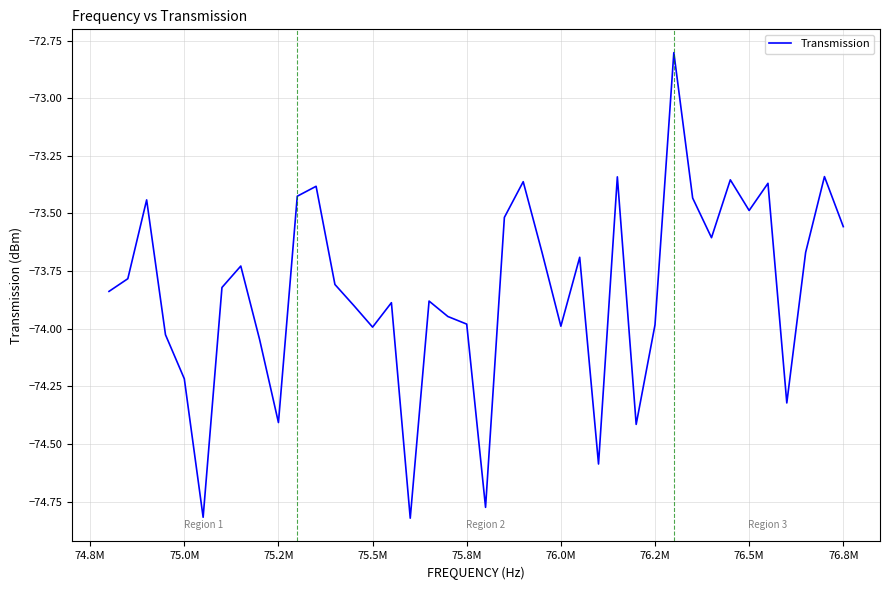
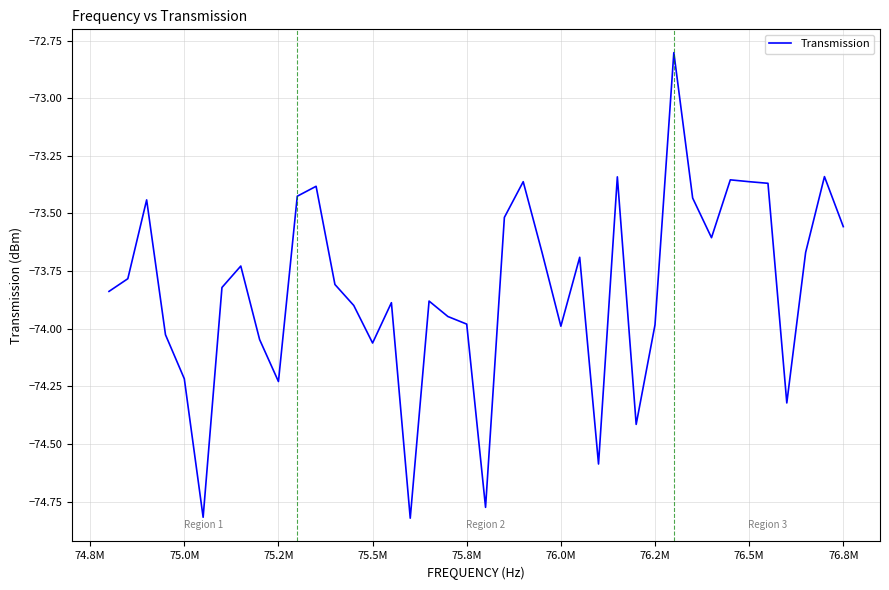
75.2M: -74.41 -> -74.23
75.5M: -73.99 -> -74.06
76.5M: -73.49 -> -73.36
